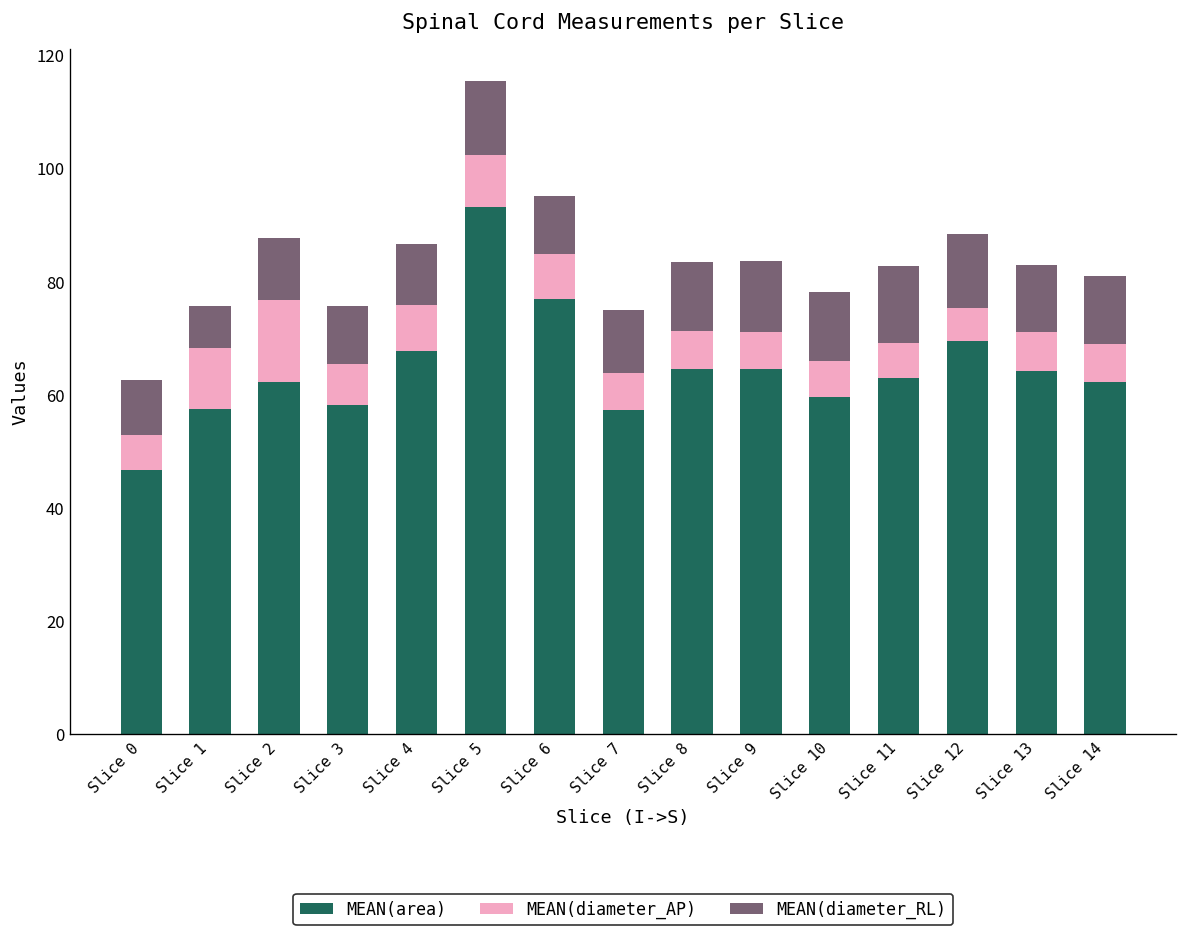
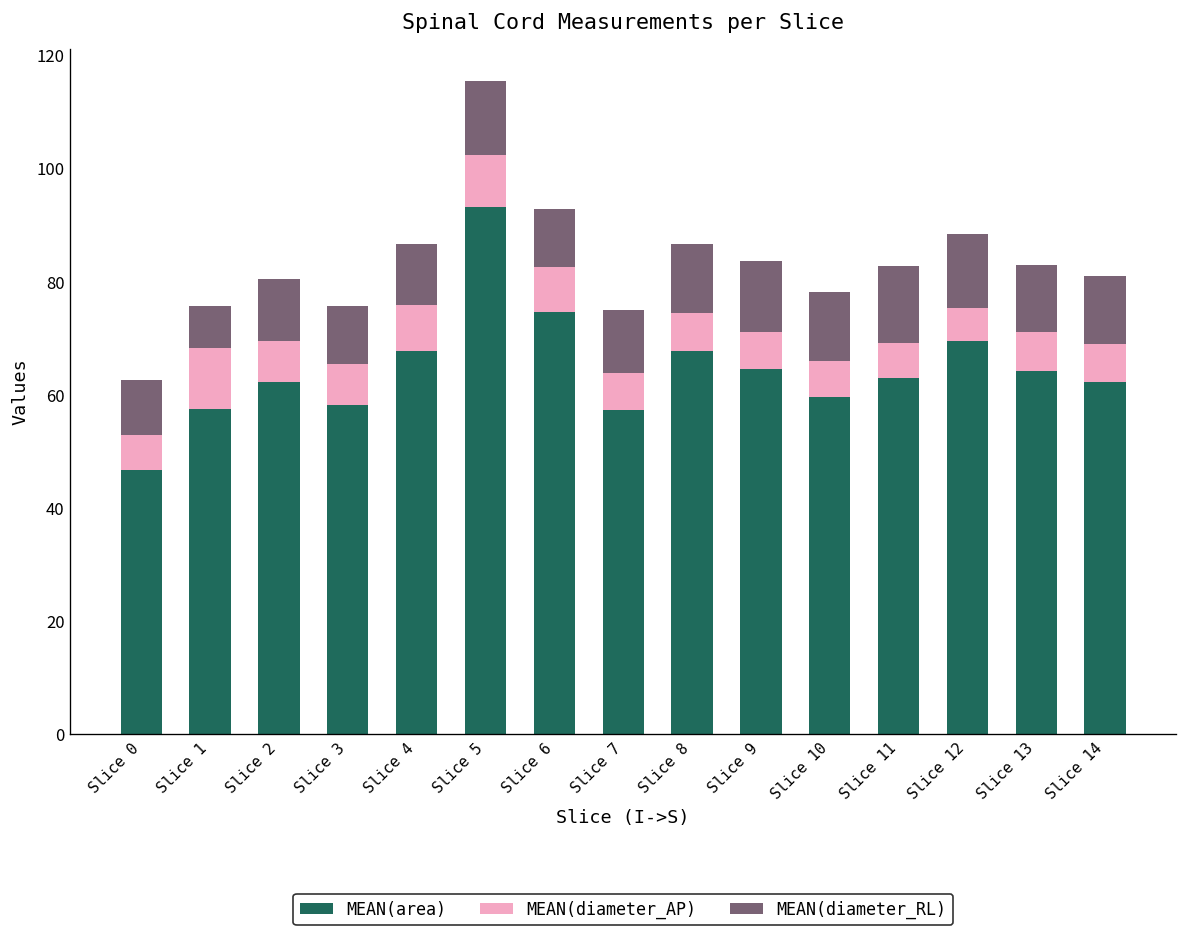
MEAN(diameter_AP), Slice 2: 14 -> 7
MEAN(area), Slice 6: 77 -> 75
MEAN(area), Slice 8: 64 -> 68
